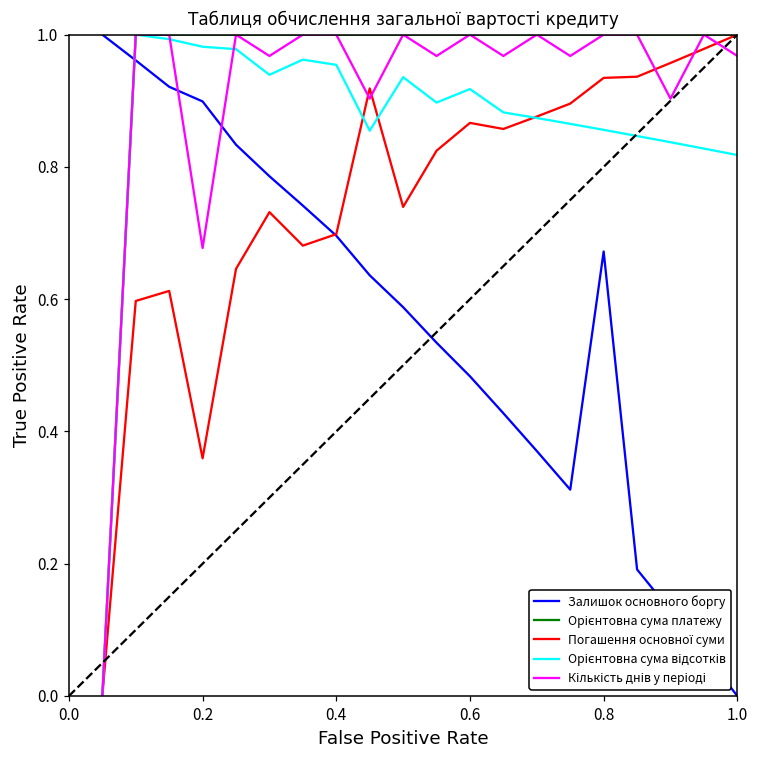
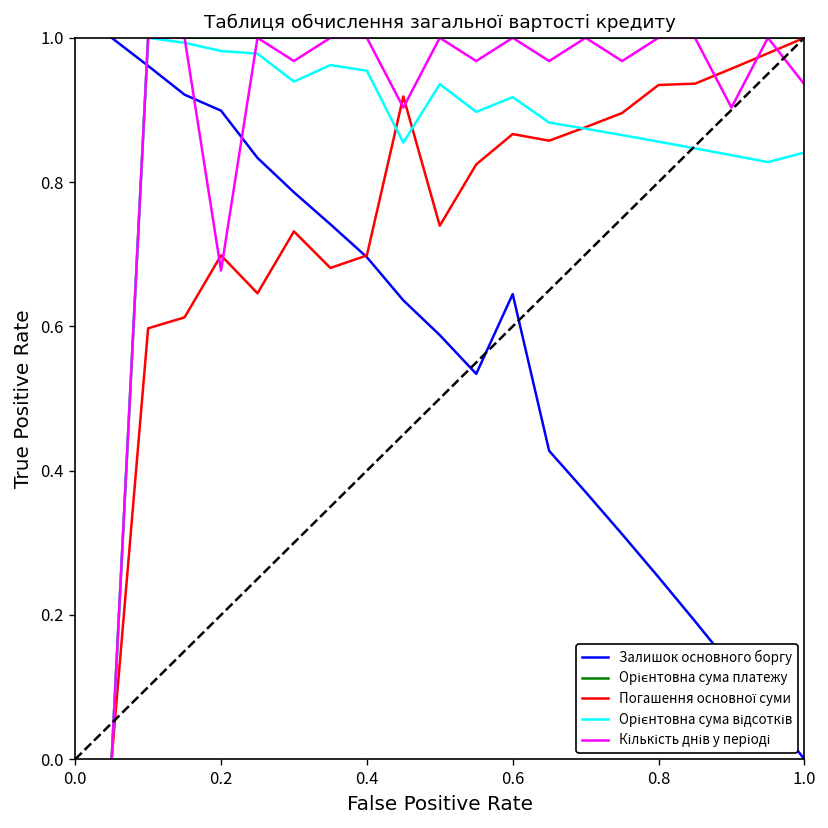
Погашення основної суми, 0.2: 0.36 -> 0.70
Залишок основного боргу, 0.6: 0.48 -> 0.64
Залишок основного боргу, 0.8: 0.67 -> 0.25
Орієнтовна сума відсотків, 1.0: 0.82 -> 0.84
Кількість днів у періоді, 1.0: 0.97 -> 0.94
